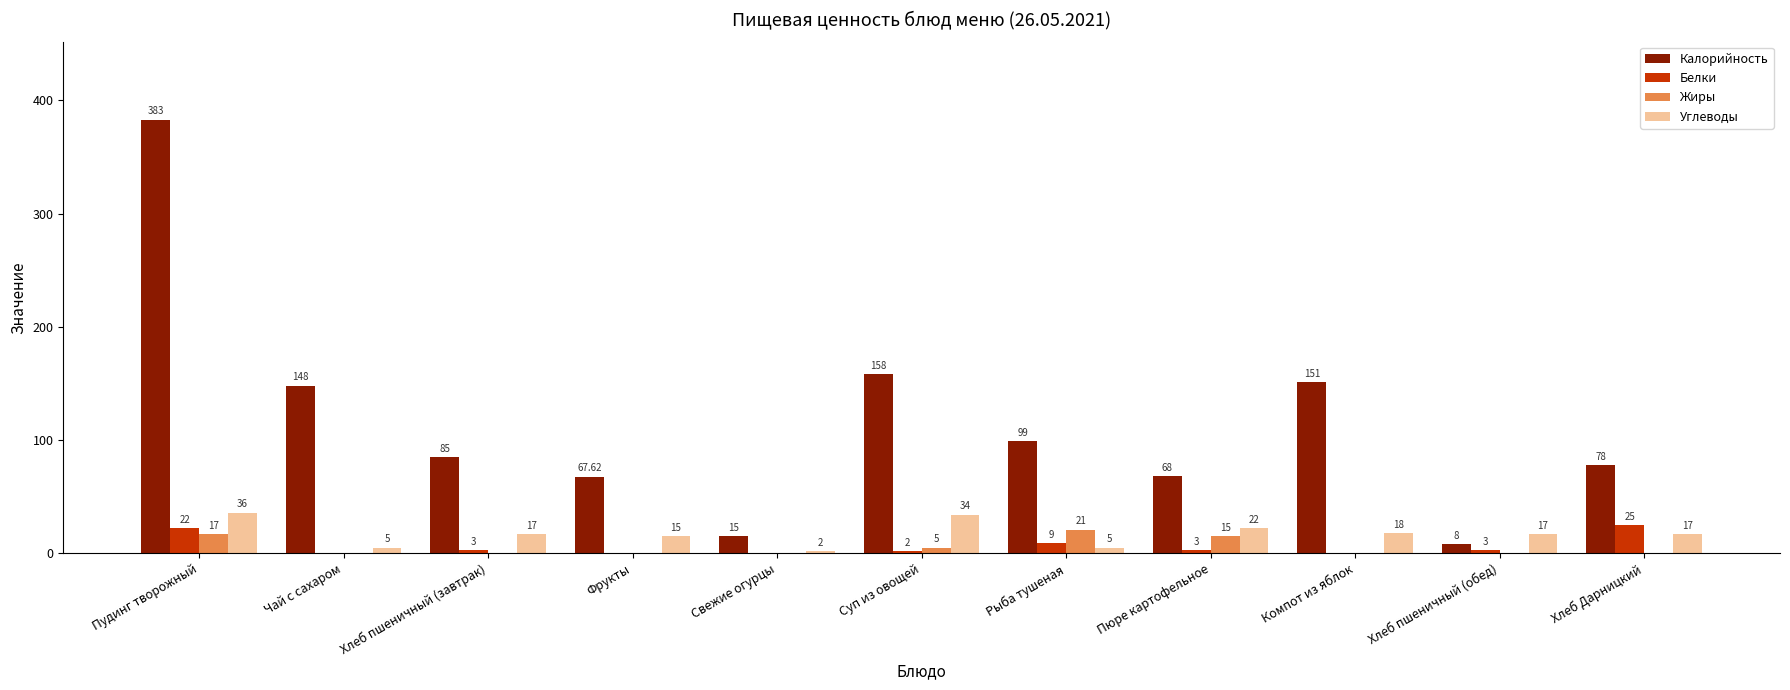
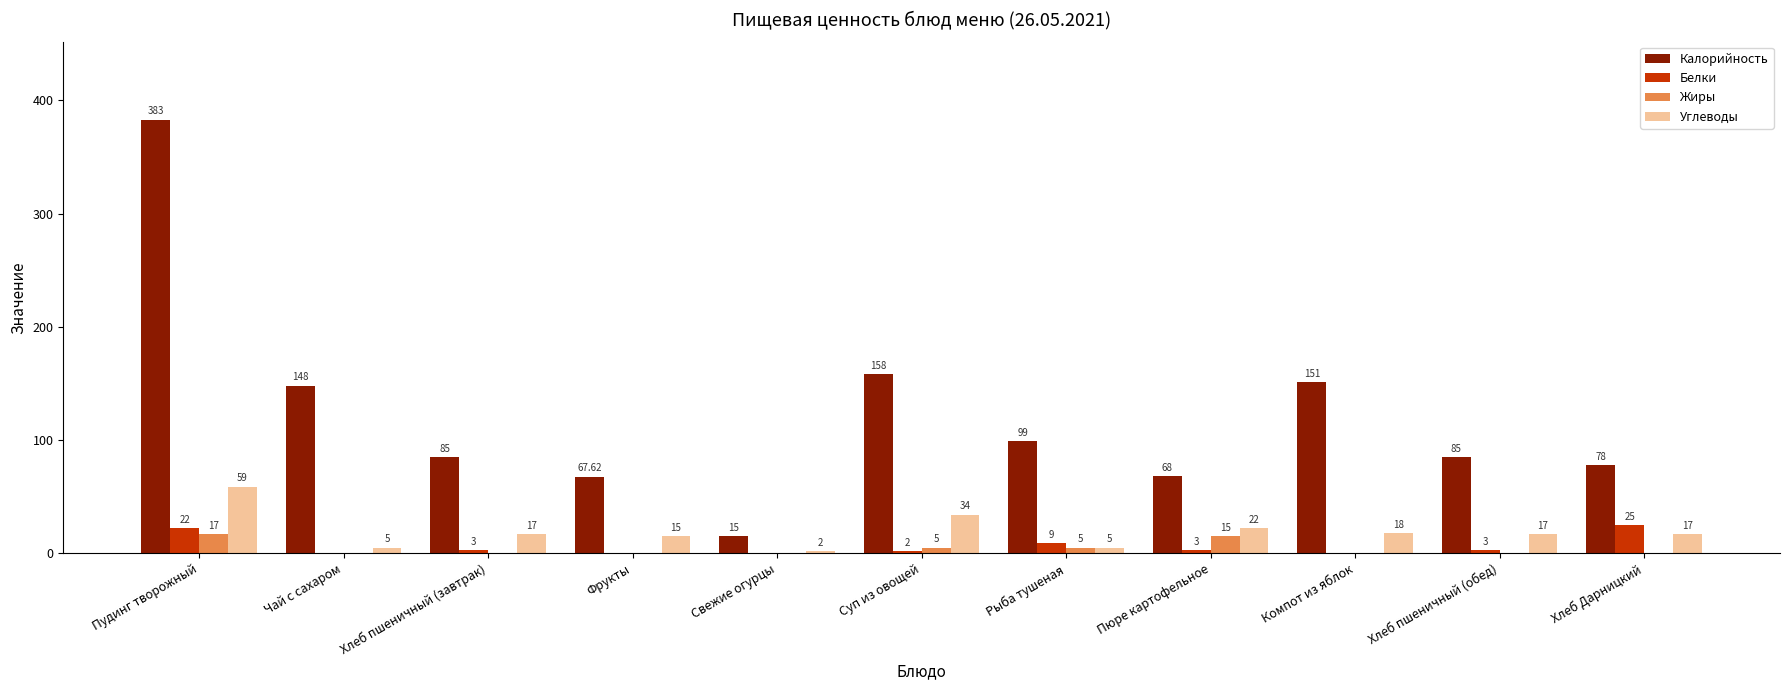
Углеводы, Пудинг творожный: 36 -> 59
Жиры, Рыба тушеная: 21 -> 5
Калорийность, Хлеб пшеничный (обед): 8 -> 85
